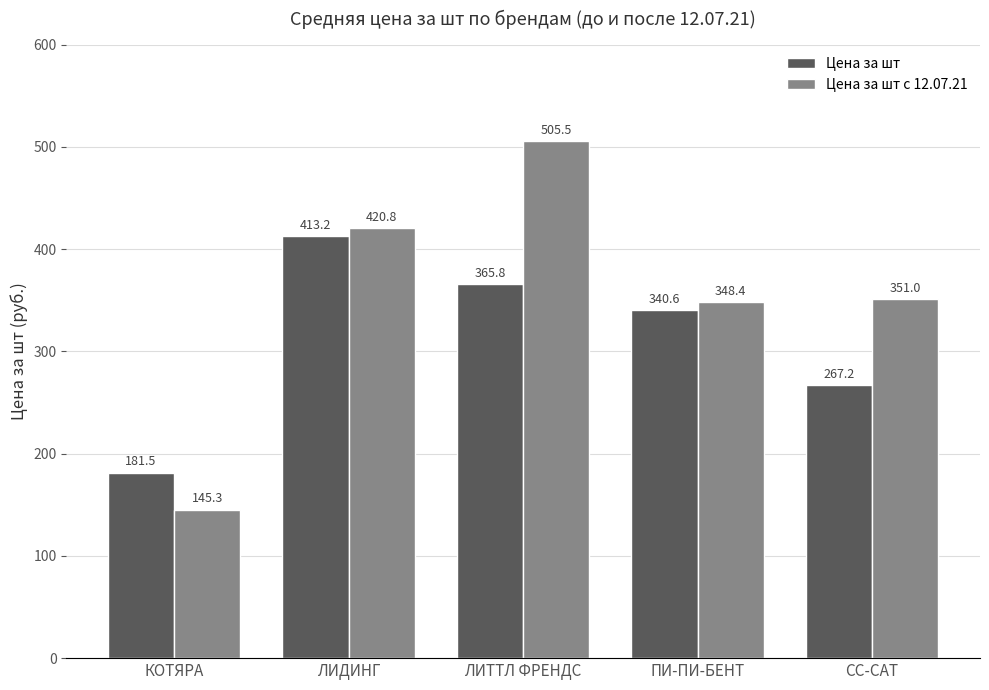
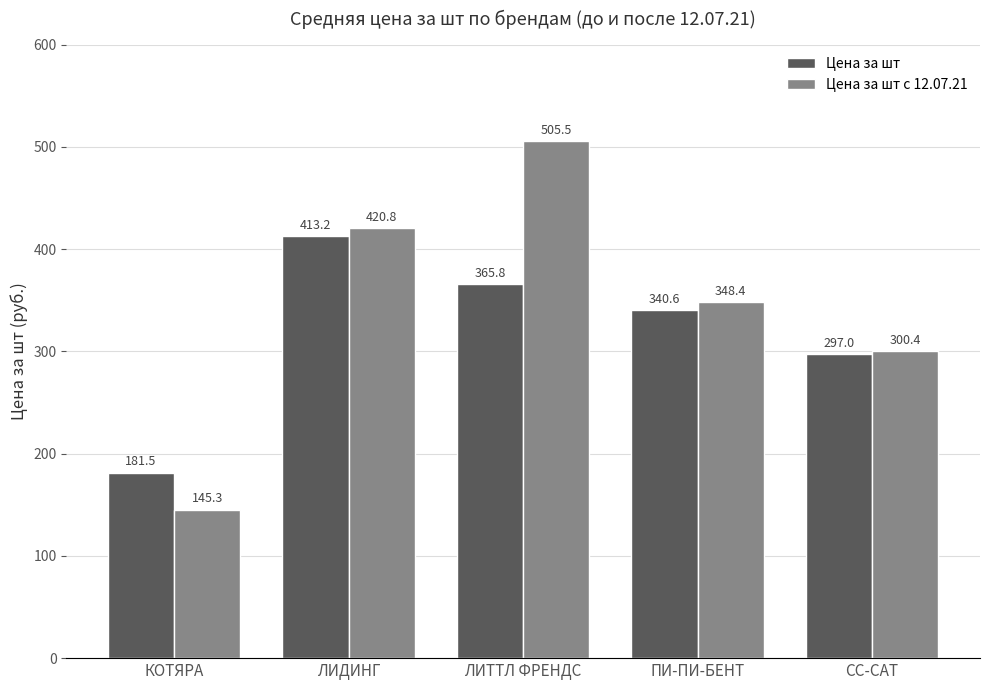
Цена за шт, СС-САТ: 267.2 -> 297.0
Цена за шт с 12.07.21, СС-САТ: 351.0 -> 300.4
